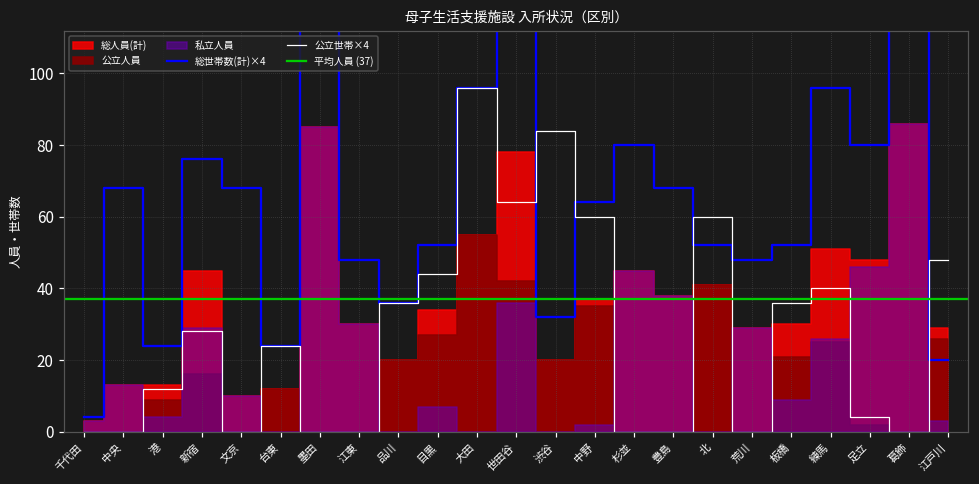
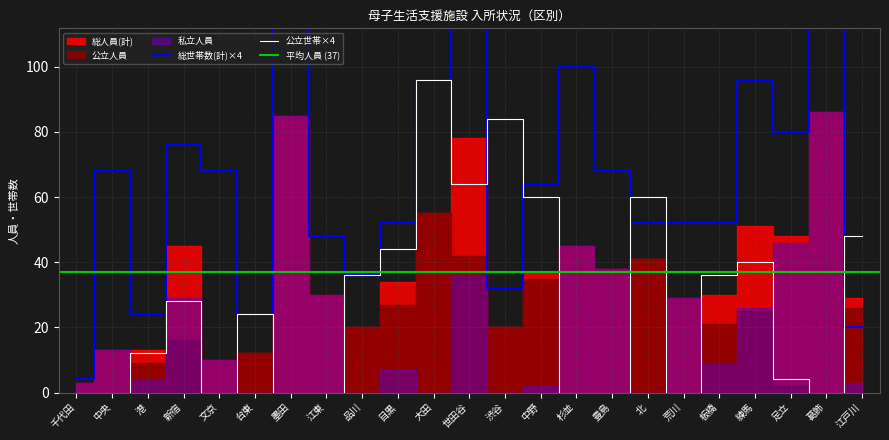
総世帯数(計)×4, 杉並: 80 -> 100
総世帯数(計)×4, 荒川: 48 -> 52
